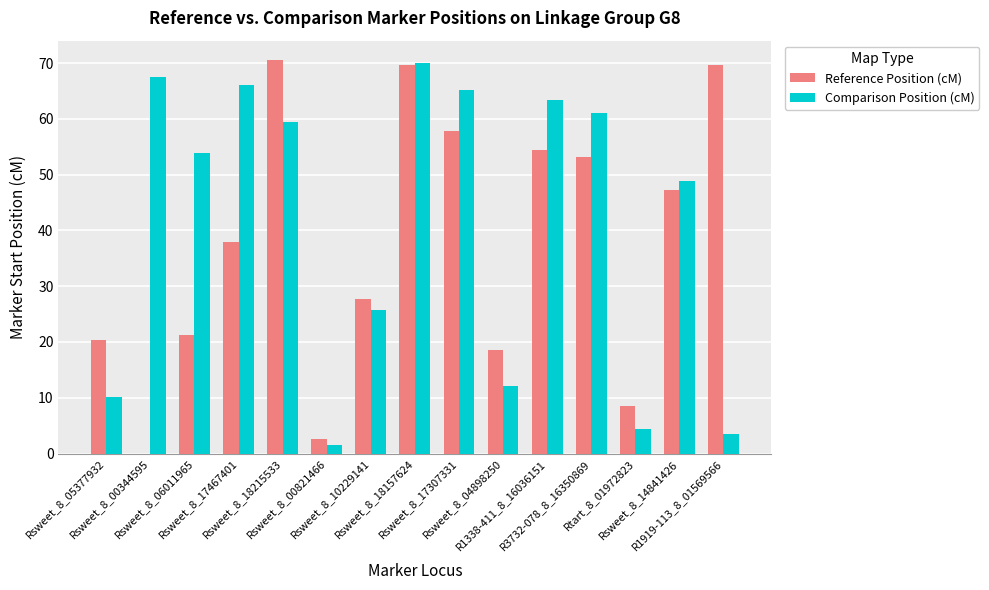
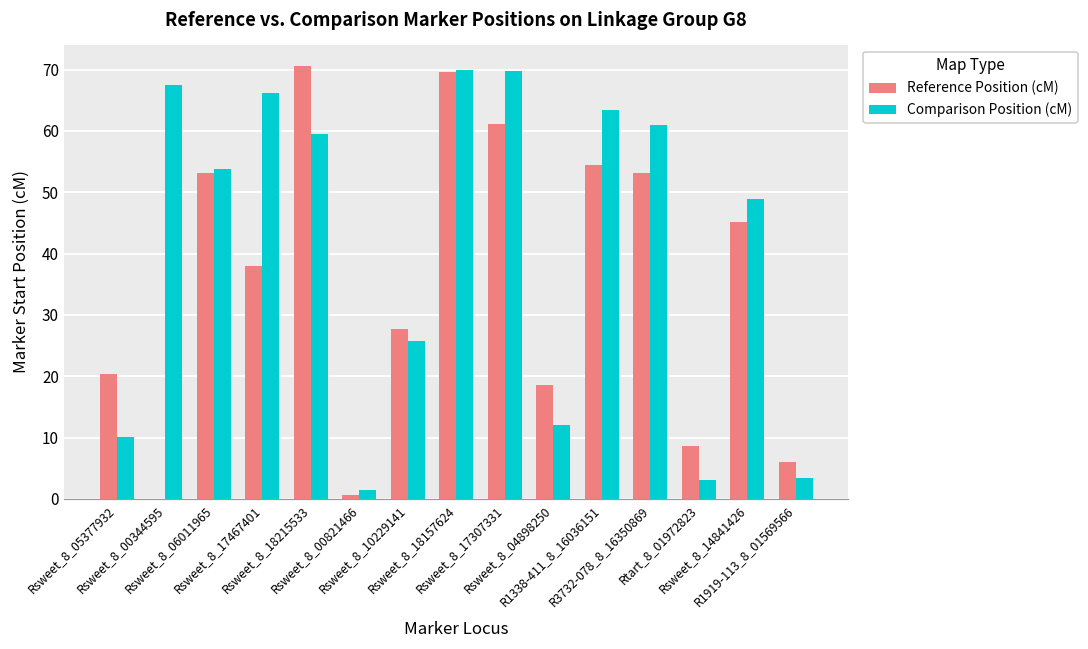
Reference Position (cM), Rsweet_8_06011965: 21 -> 53
Reference Position (cM), Rsweet_8_00821466: 3 -> 1
Reference Position (cM), Rsweet_8_17307331: 58 -> 61
Comparison Position (cM), Rsweet_8_17307331: 65 -> 70
Comparison Position (cM), Rtart_8_01972823: 4 -> 3
Reference Position (cM), Rsweet_8_14841426: 47 -> 45
Reference Position (cM), R1919-113_8_01569566: 70 -> 6
